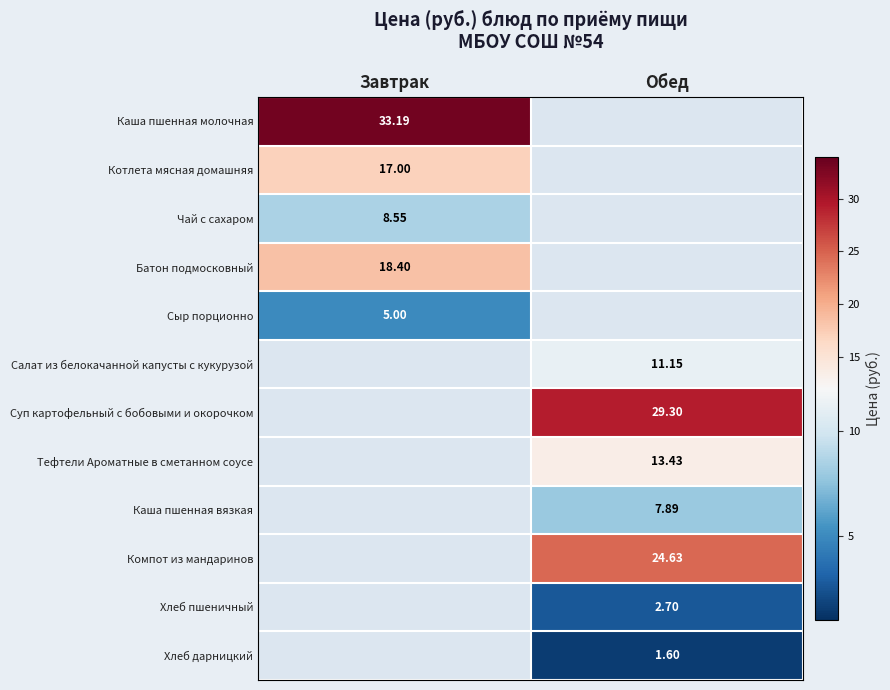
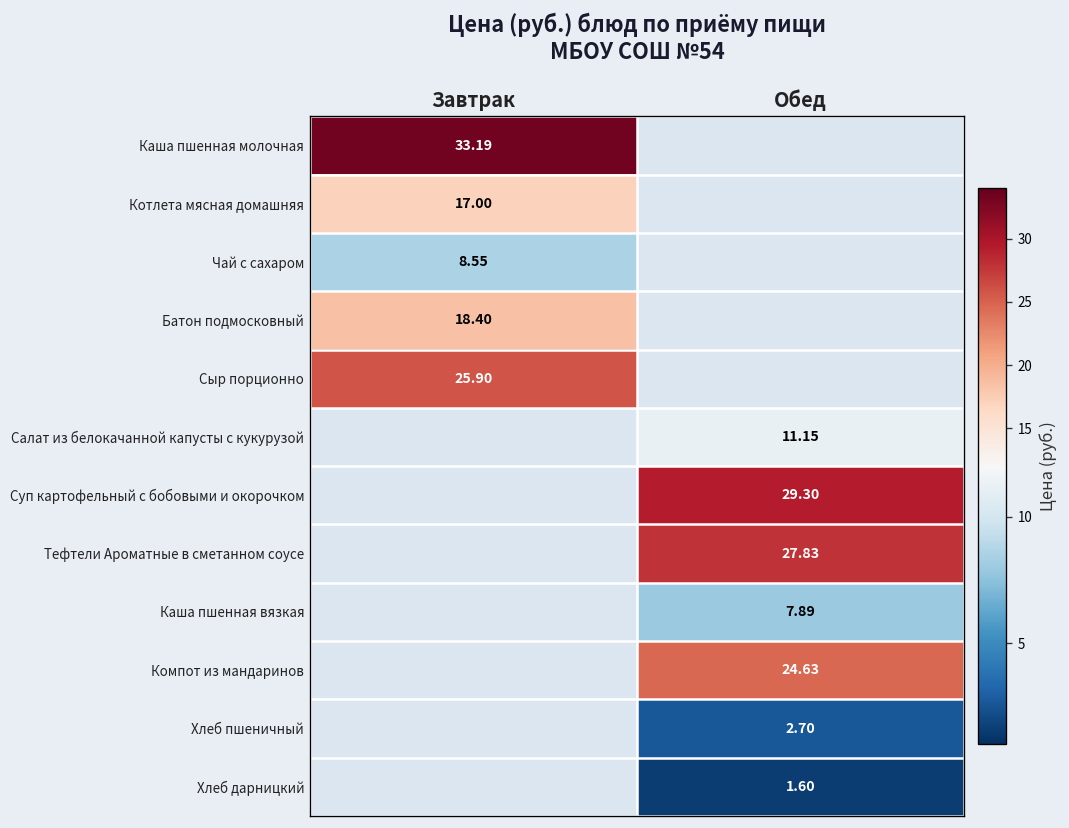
Сыр порционно, Завтрак: 5.00 -> 25.90
Тефтели Ароматные в сметанном соусе, Обед: 13.43 -> 27.83
